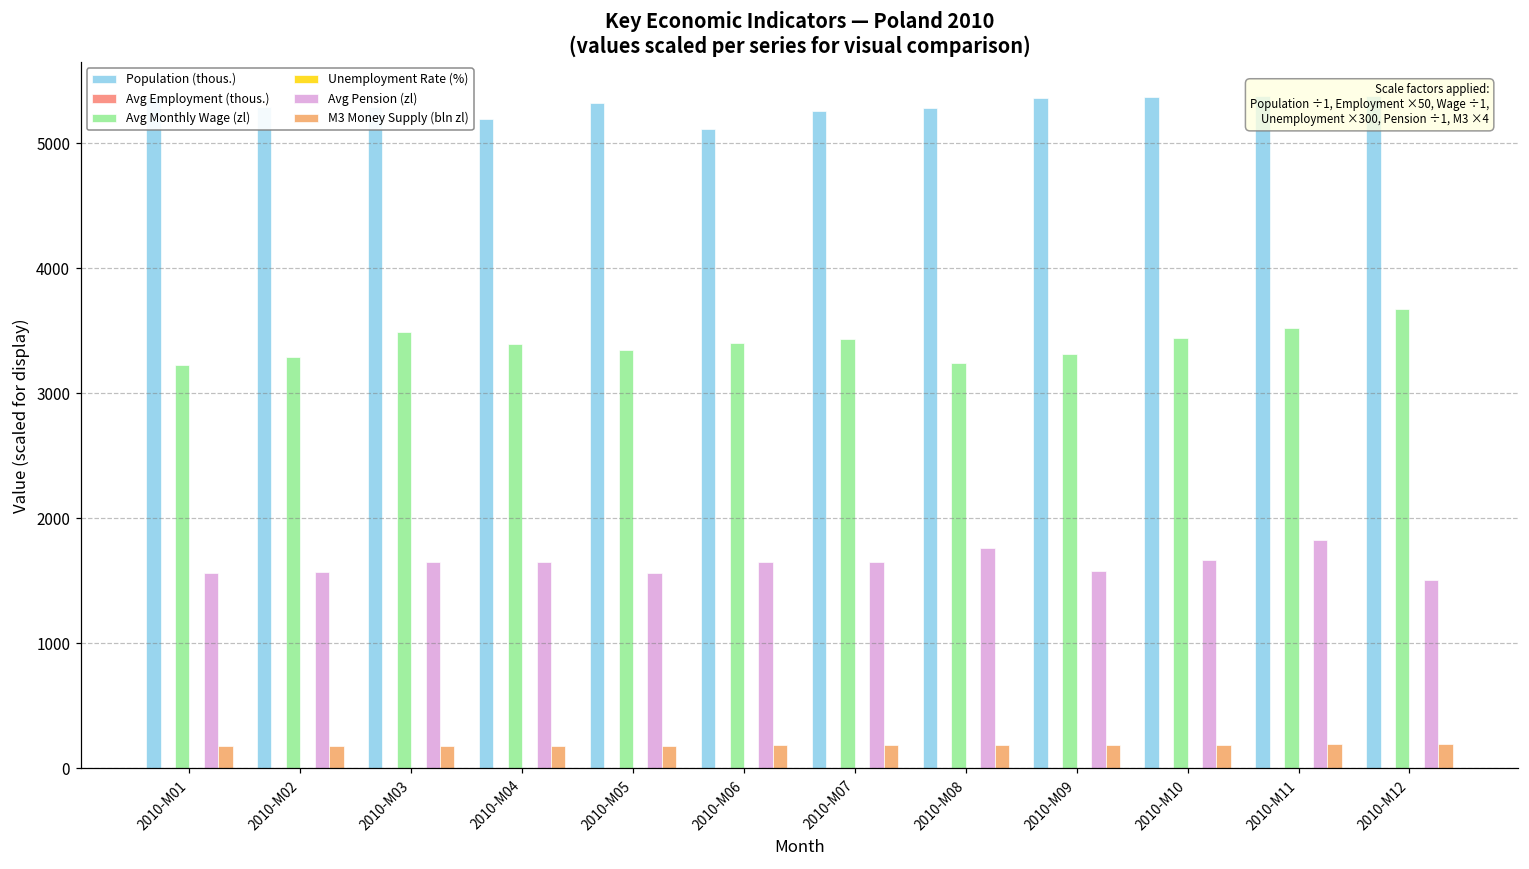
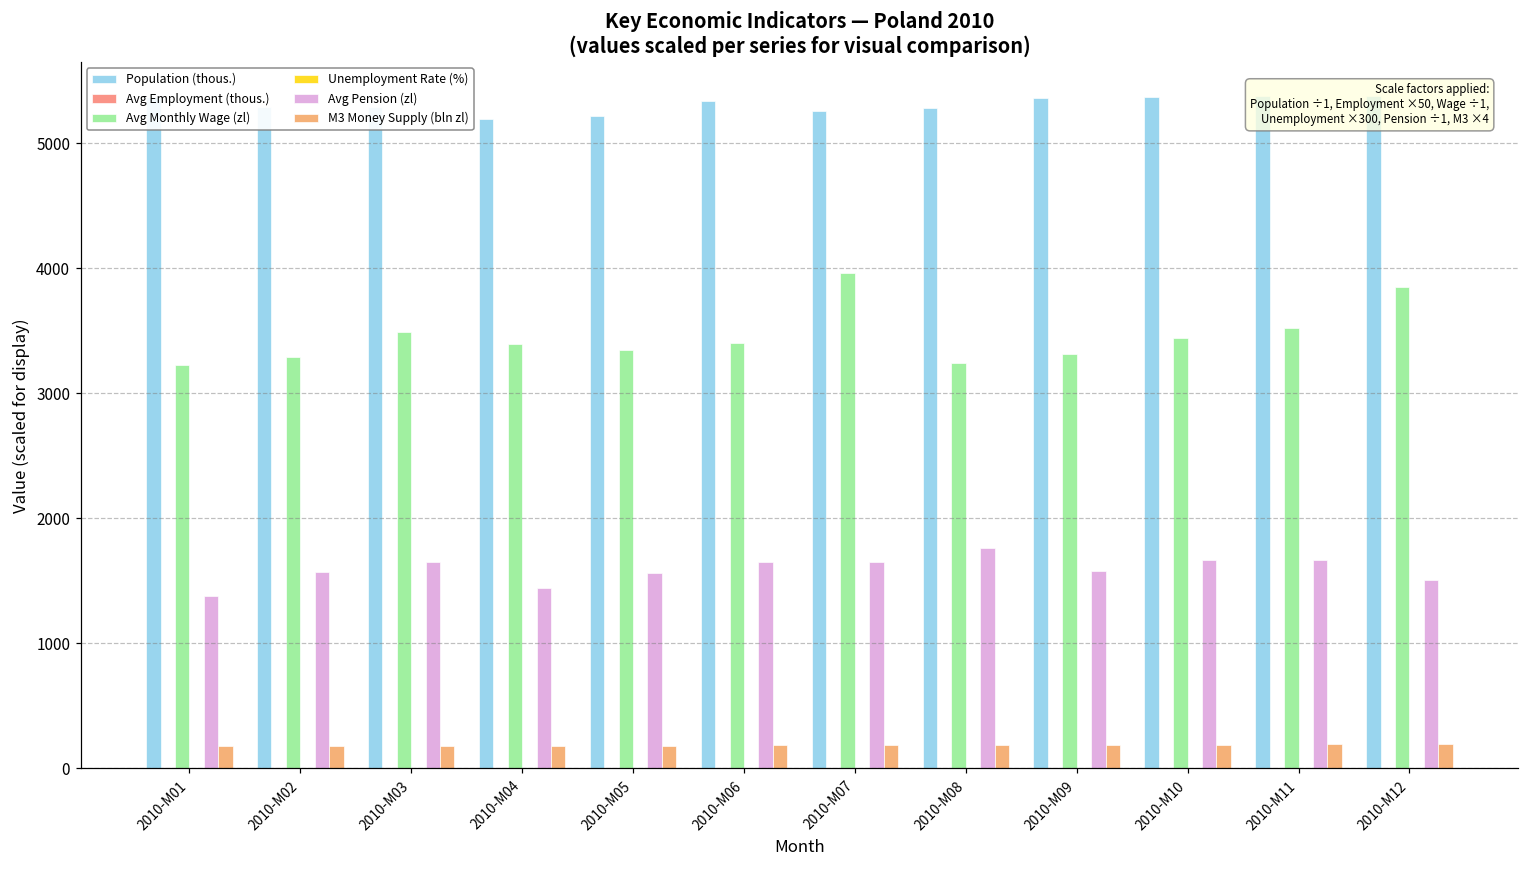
Avg Pension (zl), 2010-M01: 1570 -> 1380
Avg Pension (zl), 2010-M04: 1650 -> 1440
Population (thous.), 2010-M05: 5320 -> 5220
Population (thous.), 2010-M06: 5110 -> 5340
Avg Monthly Wage (zl), 2010-M07: 3430 -> 3960
Avg Pension (zl), 2010-M11: 1830 -> 1670
Avg Monthly Wage (zl), 2010-M12: 3680 -> 3850
